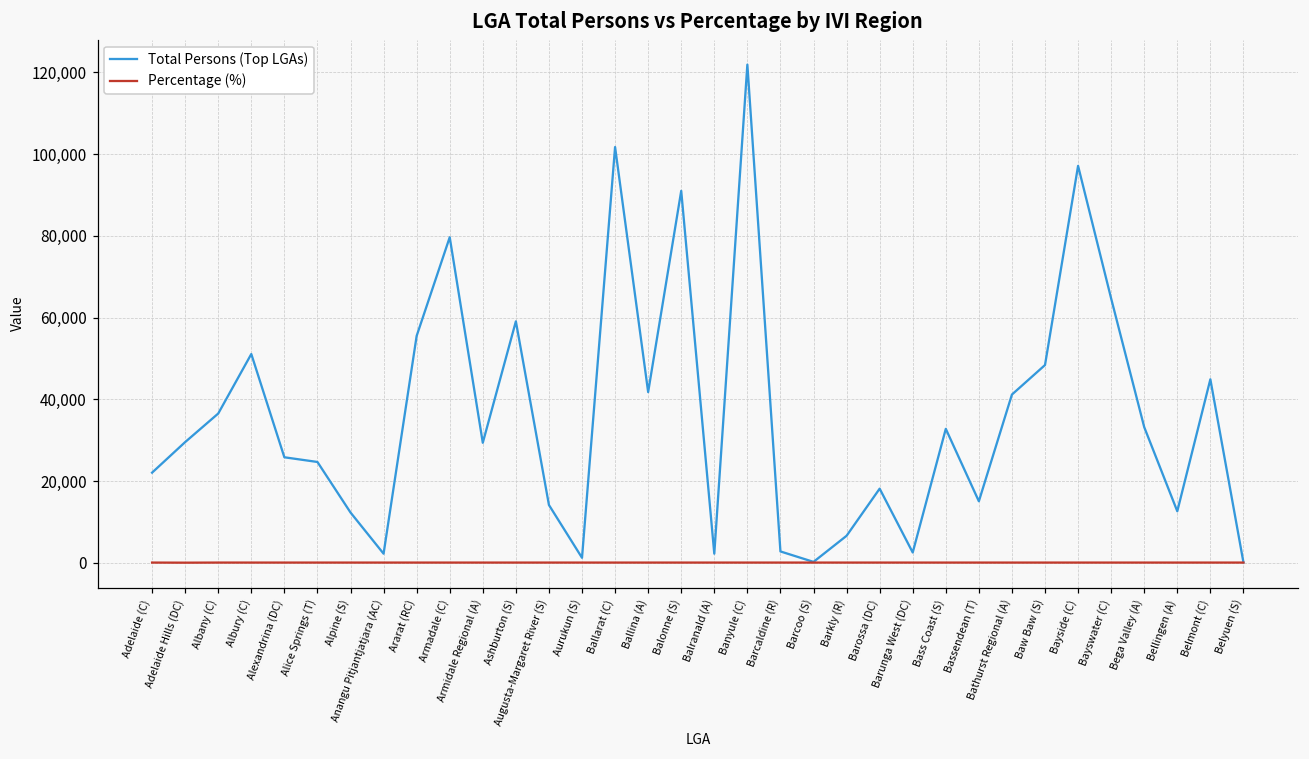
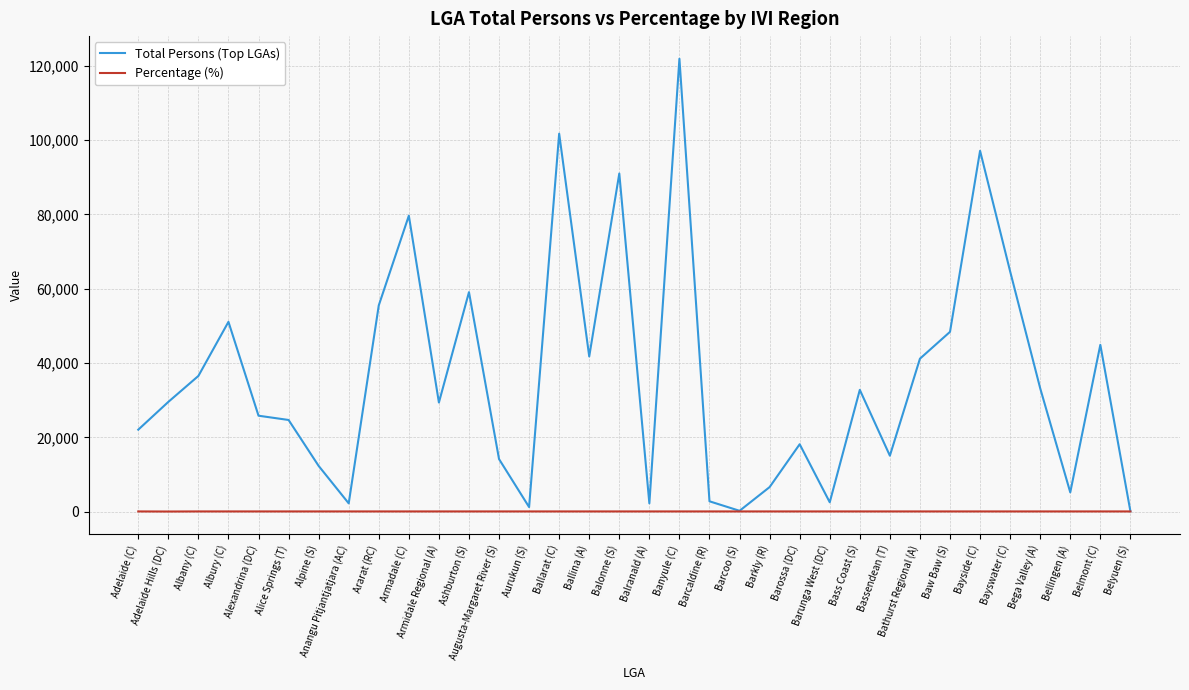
Total Persons (Top LGAs), Bellingen (A): 13,000 -> 5,000
